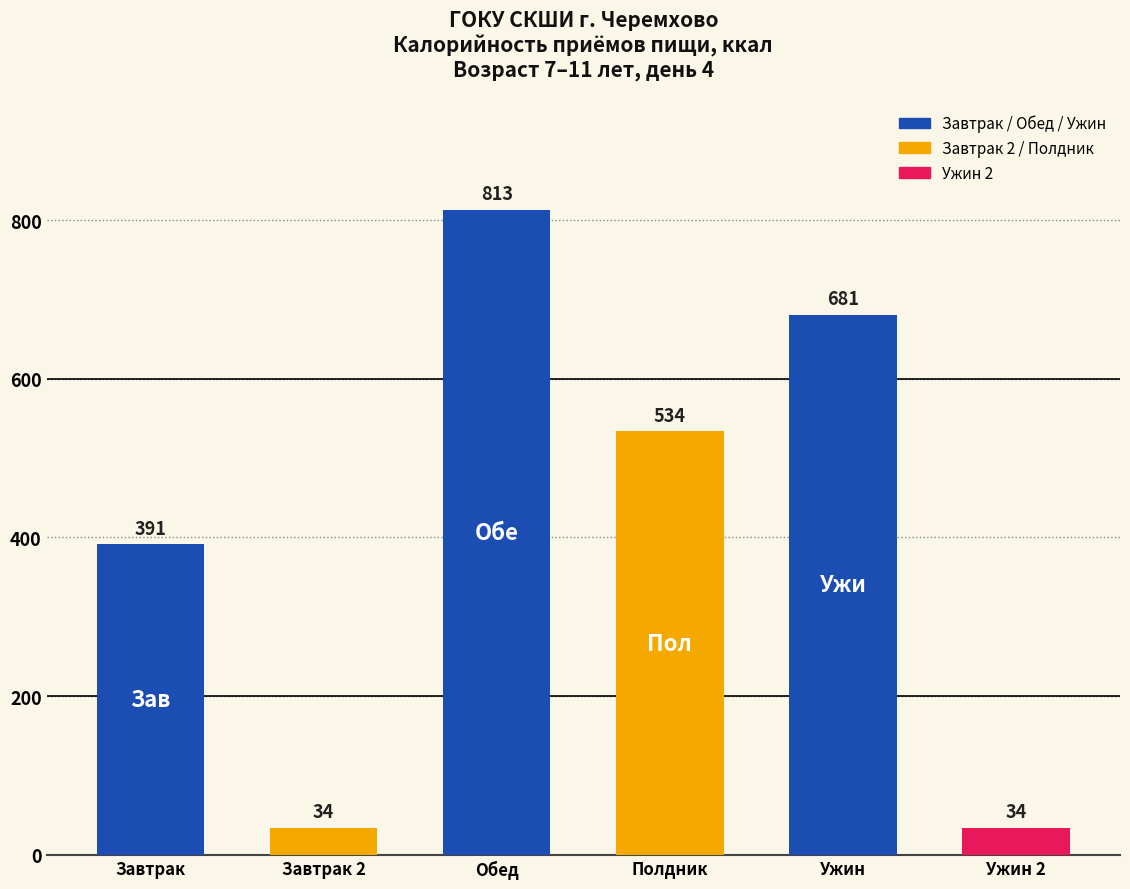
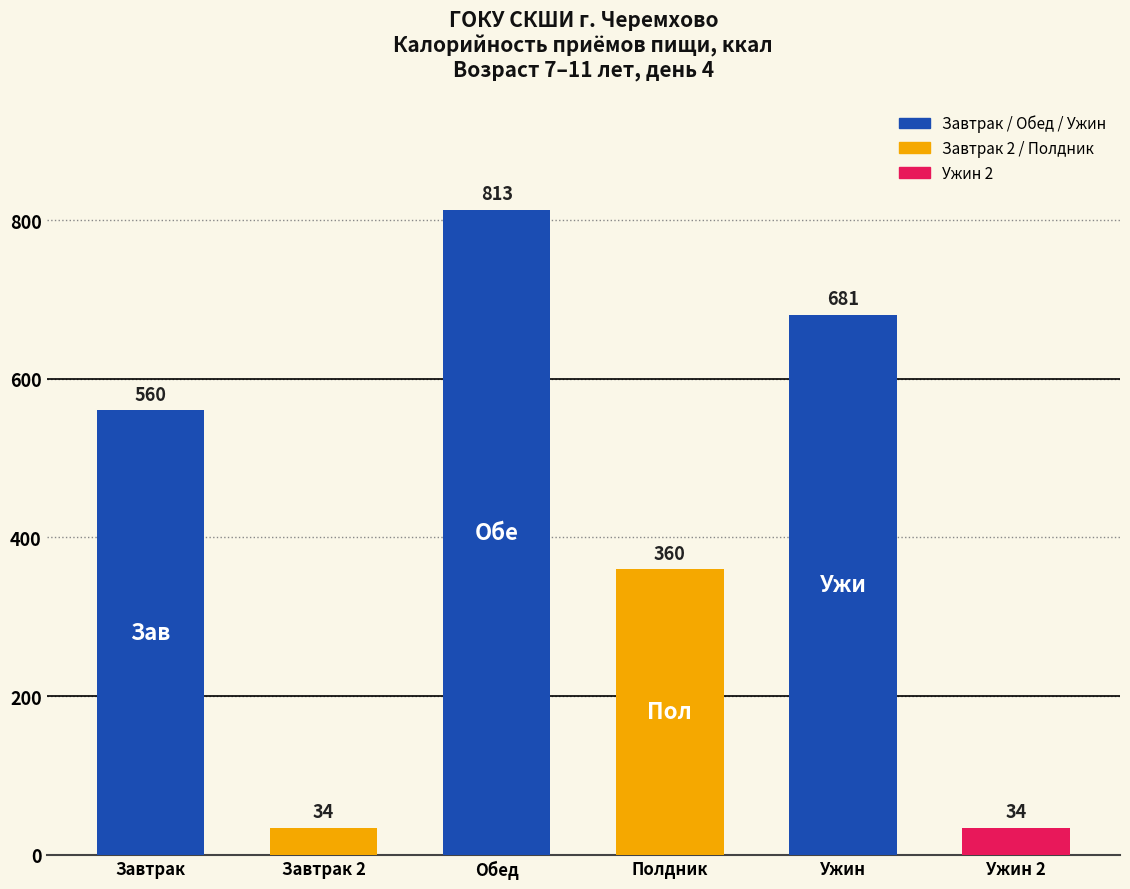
Завтрак: 391 -> 560
Полдник: 534 -> 360
